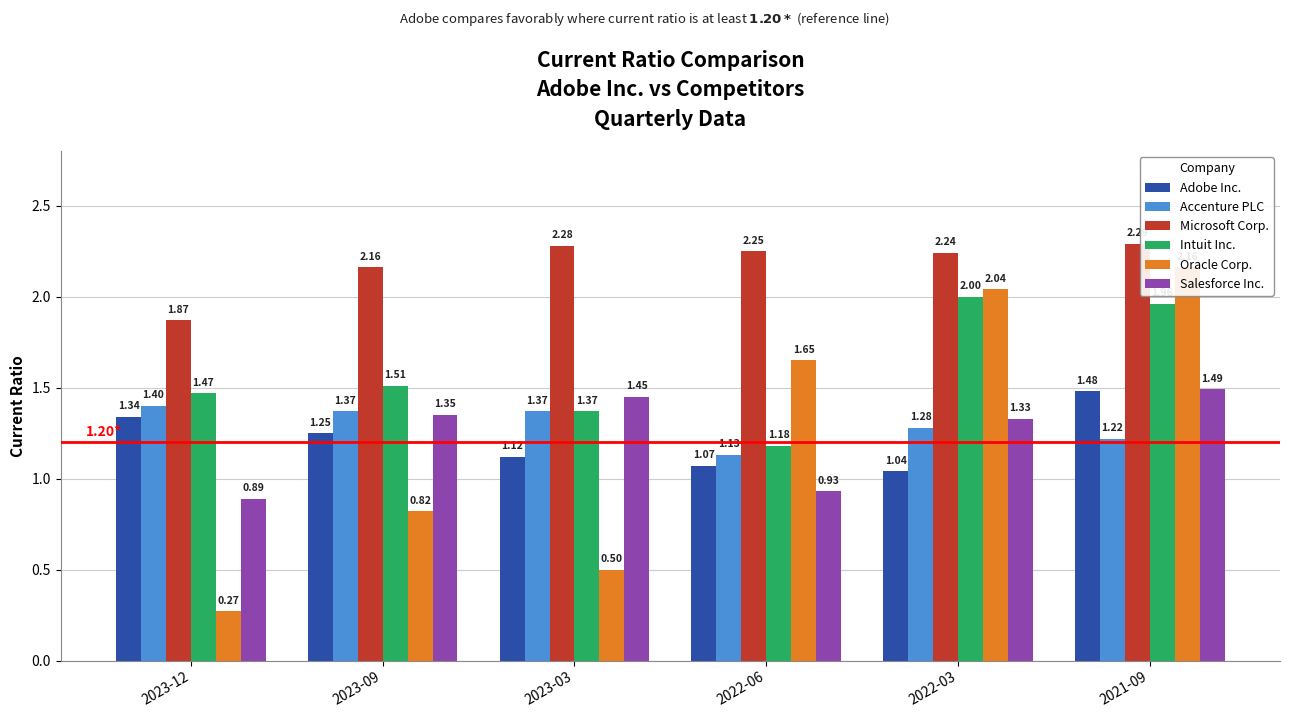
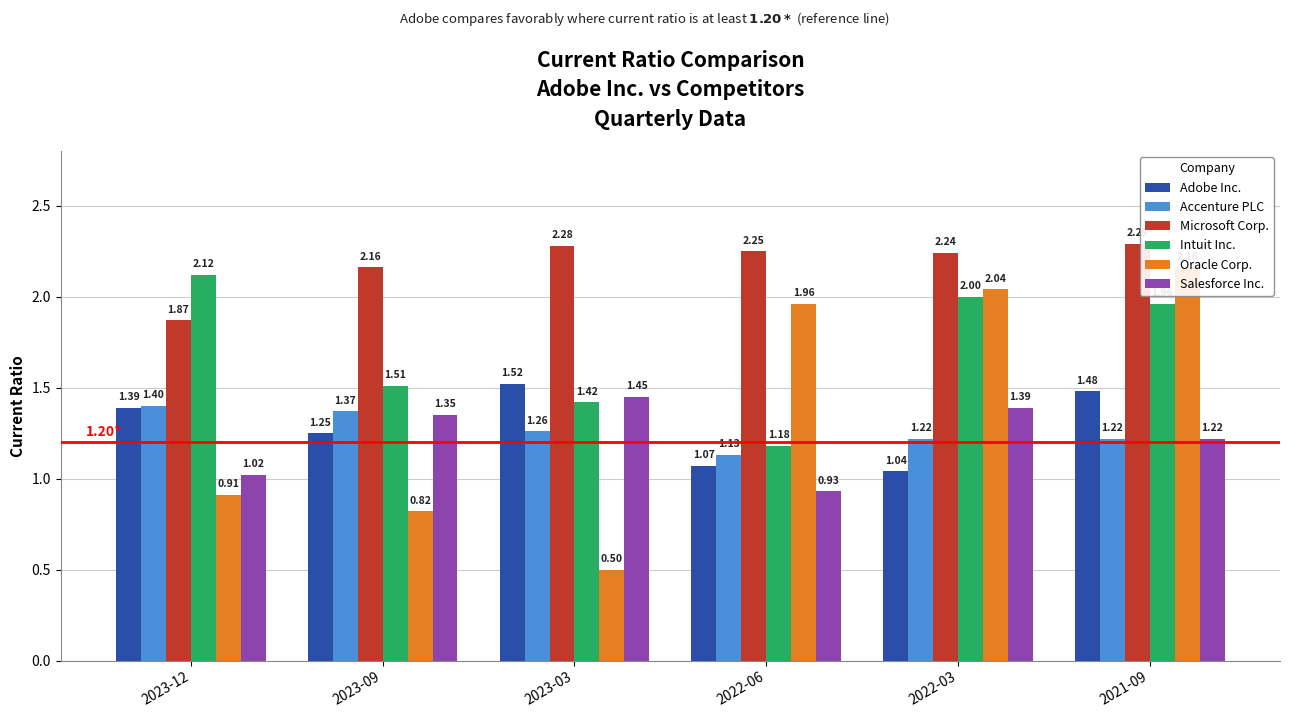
Adobe Inc., 2023-12: 1.34 -> 1.39
Intuit Inc., 2023-12: 1.47 -> 2.12
Oracle Corp., 2023-12: 0.27 -> 0.91
Salesforce Inc., 2023-12: 0.89 -> 1.02
Adobe Inc., 2023-03: 1.12 -> 1.52
Accenture PLC, 2023-03: 1.37 -> 1.26
Intuit Inc., 2023-03: 1.37 -> 1.42
Oracle Corp., 2022-06: 1.65 -> 1.96
Accenture PLC, 2022-03: 1.28 -> 1.22
Salesforce Inc., 2022-03: 1.33 -> 1.39
Salesforce Inc., 2021-09: 1.49 -> 1.22
